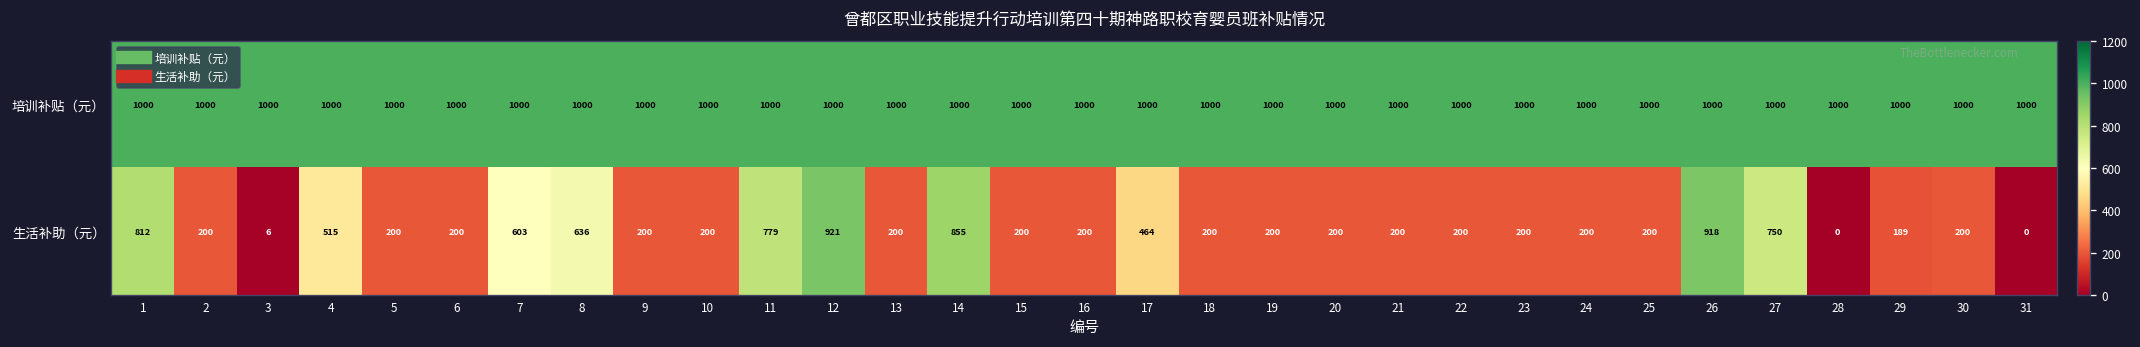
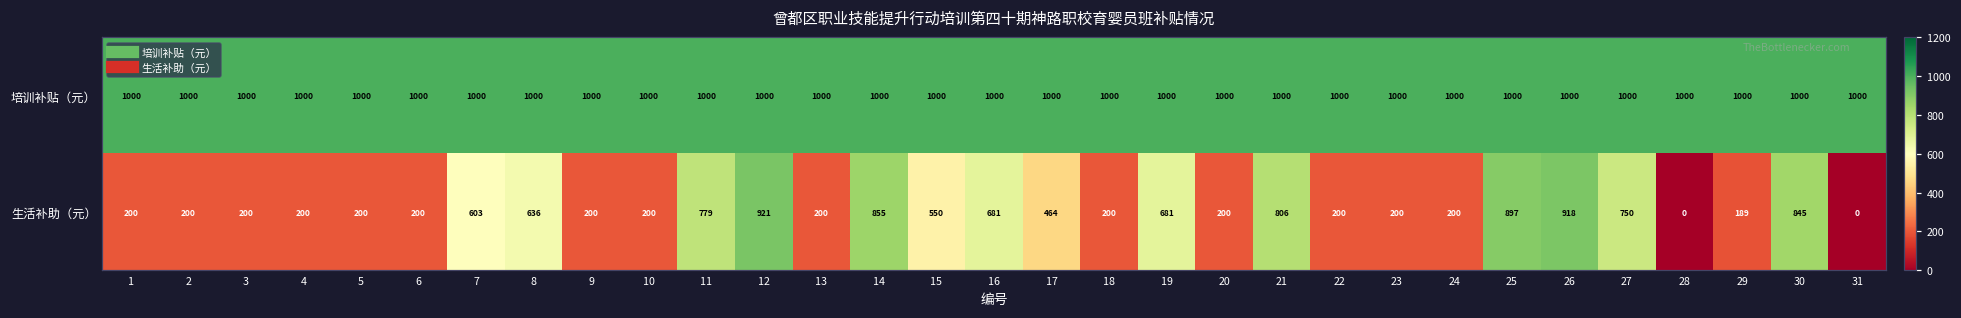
生活补助（元）, 1: 812 -> 200
生活补助（元）, 3: 6 -> 200
生活补助（元）, 4: 515 -> 200
生活补助（元）, 15: 200 -> 550
生活补助（元）, 16: 200 -> 681
生活补助（元）, 19: 200 -> 681
生活补助（元）, 21: 200 -> 806
生活补助（元）, 25: 200 -> 897
生活补助（元）, 30: 200 -> 845
